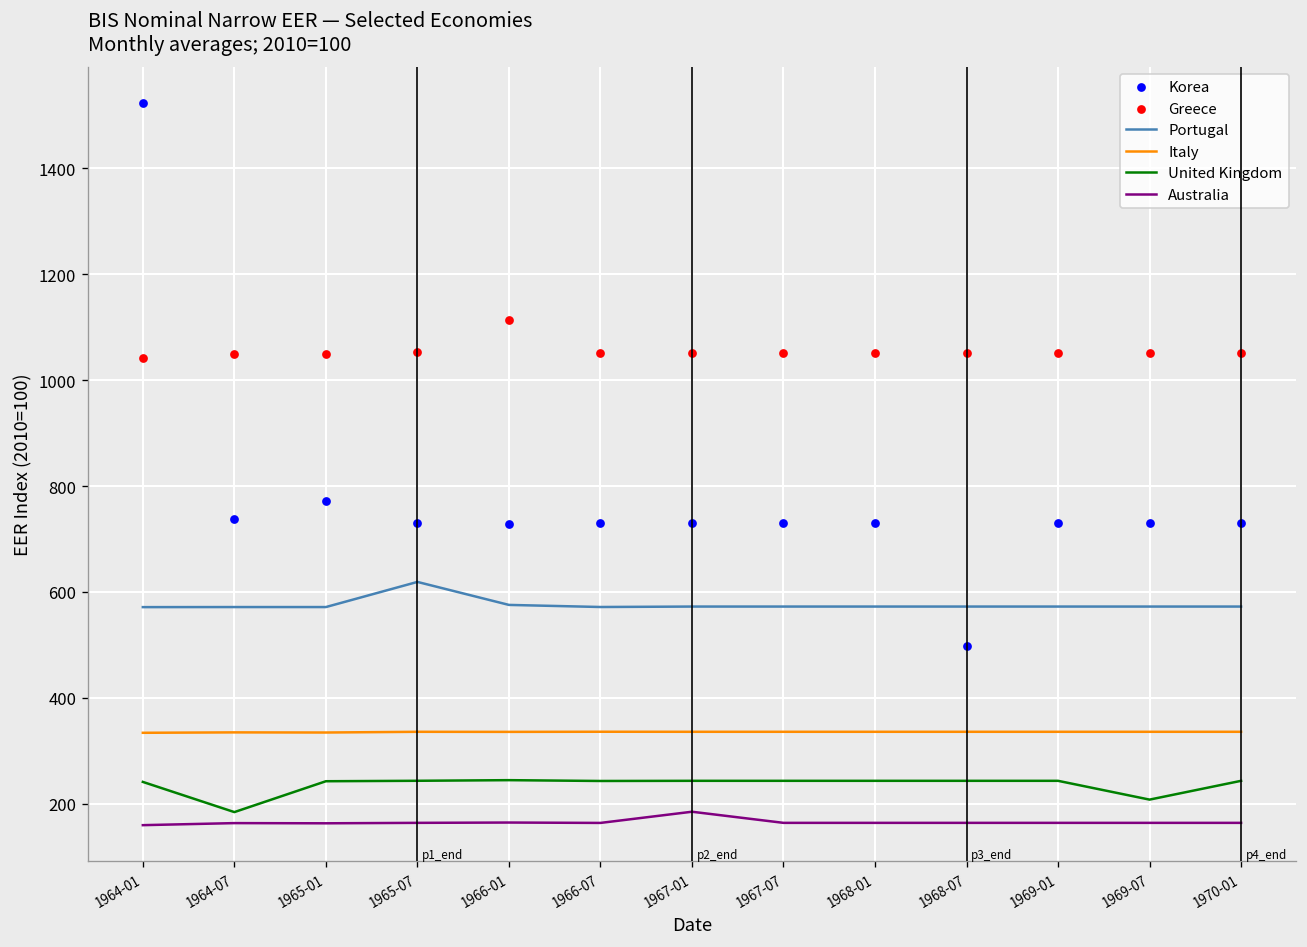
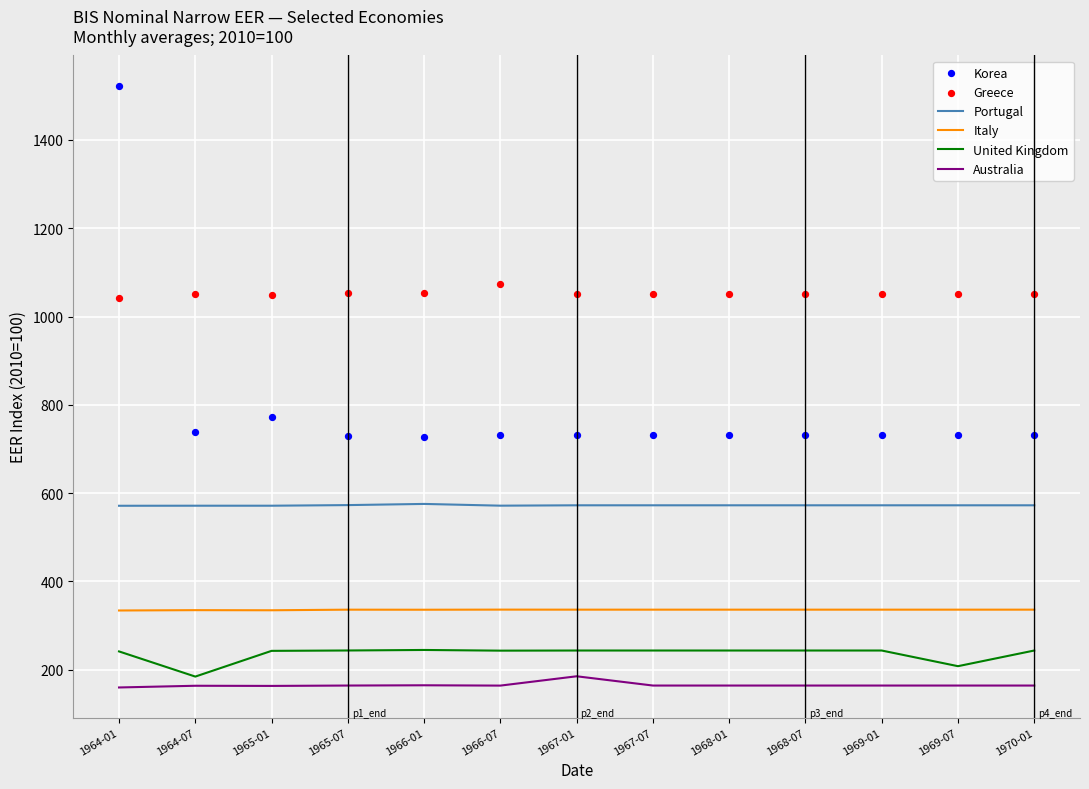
Portugal, 1965-07: 620 -> 570
Greece, 1966-01: 1110 -> 1050
Greece, 1966-07: 1050 -> 1070
Korea, 1968-07: 500 -> 730
